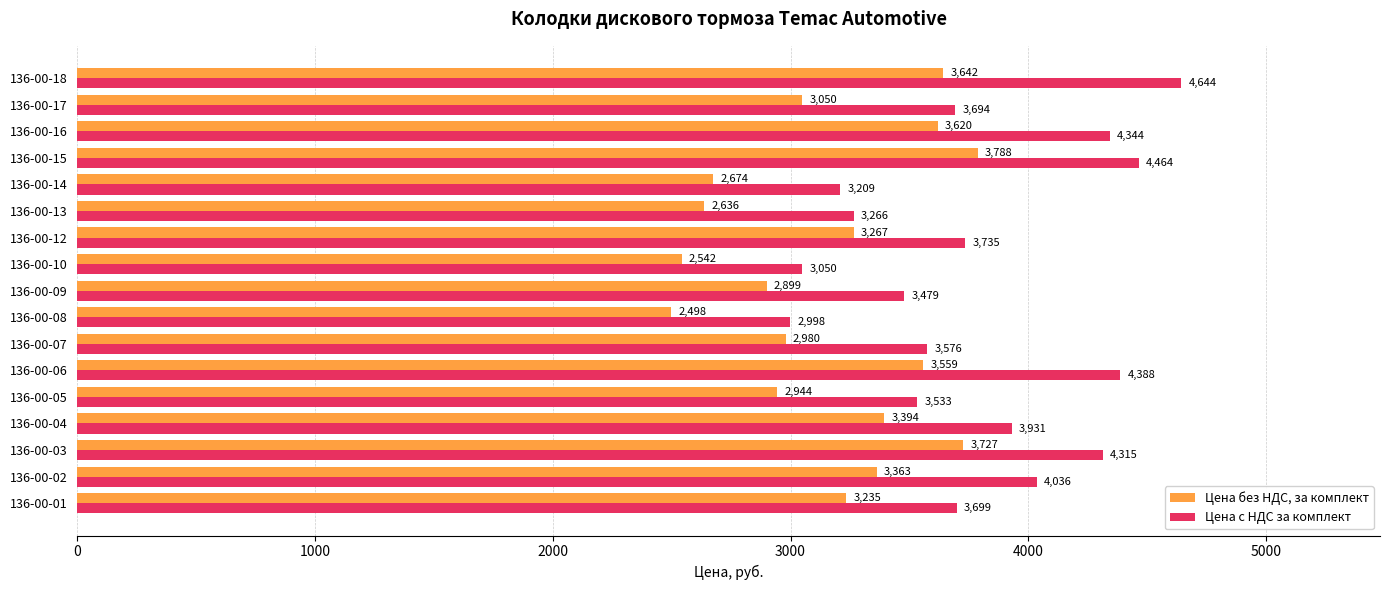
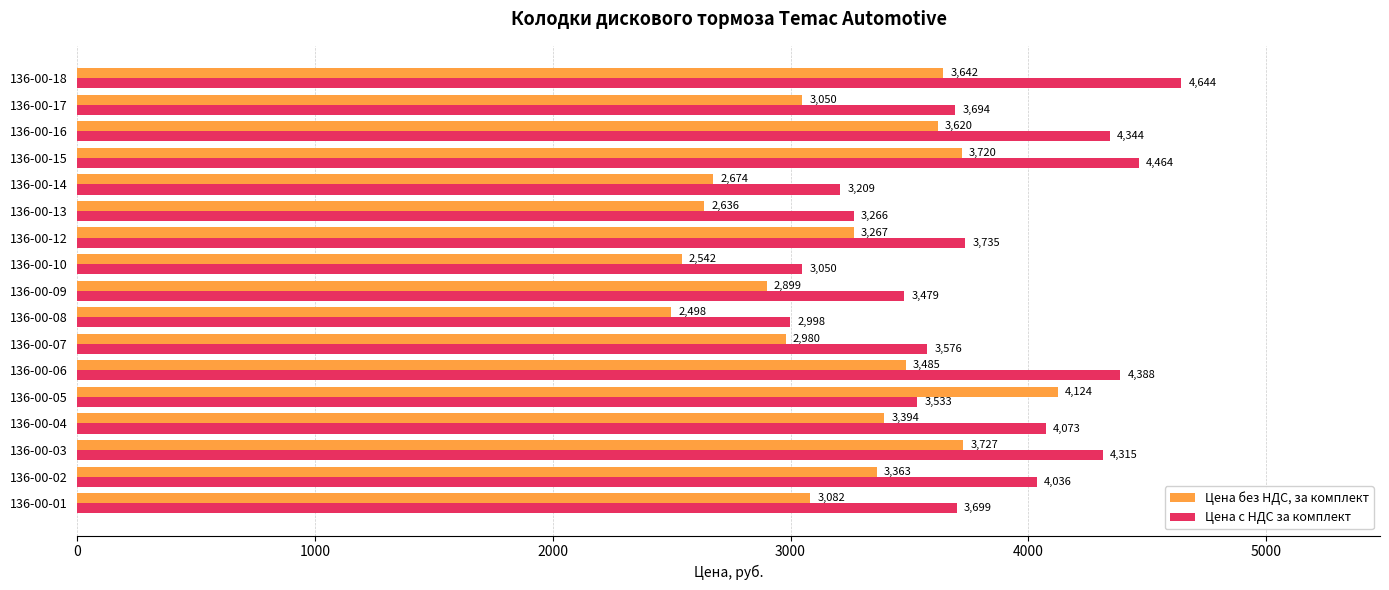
Цена без НДС, за комплект, 136-00-15: 3,788 -> 3,720
Цена без НДС, за комплект, 136-00-06: 3,559 -> 3,485
Цена без НДС, за комплект, 136-00-05: 2,944 -> 4,124
Цена c НДС за комплект, 136-00-04: 3,931 -> 4,073
Цена без НДС, за комплект, 136-00-01: 3,235 -> 3,082
